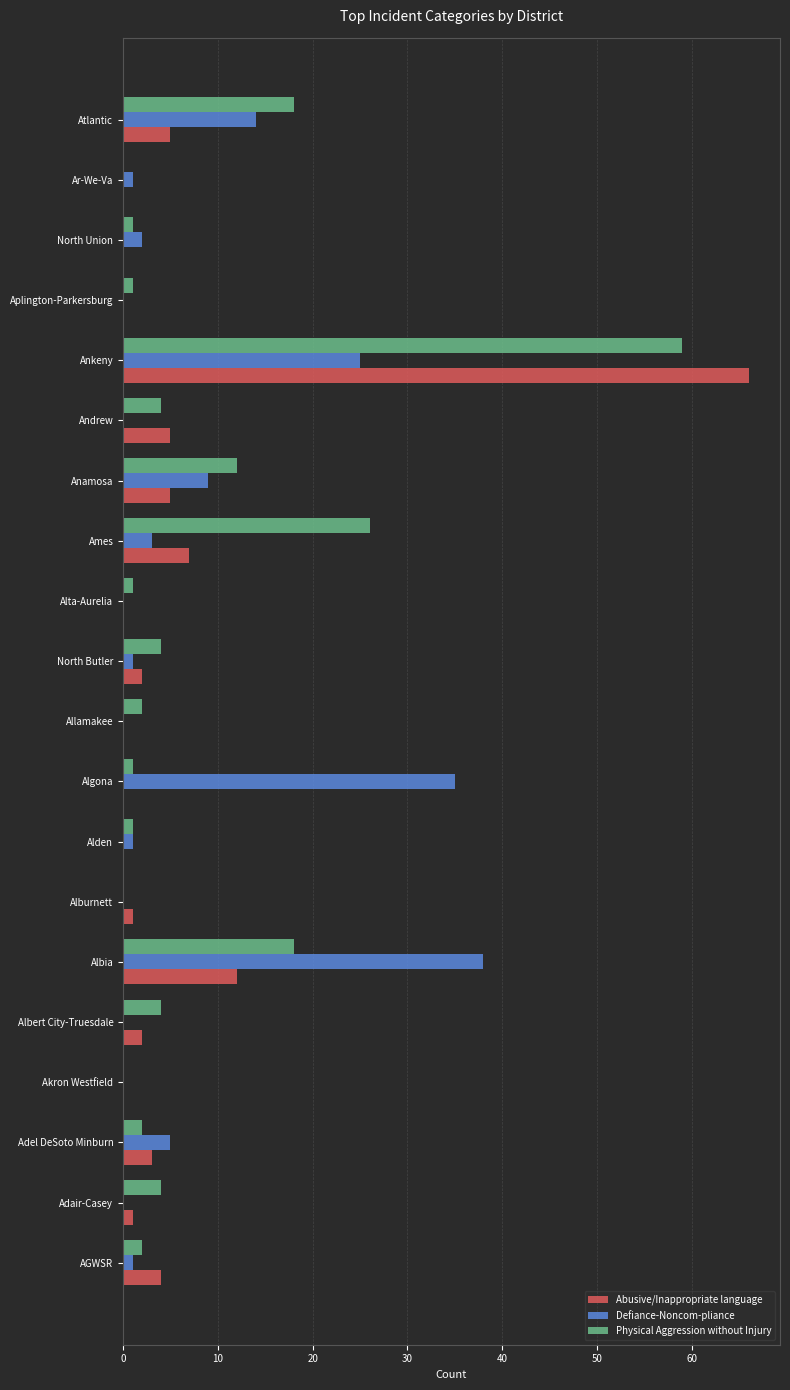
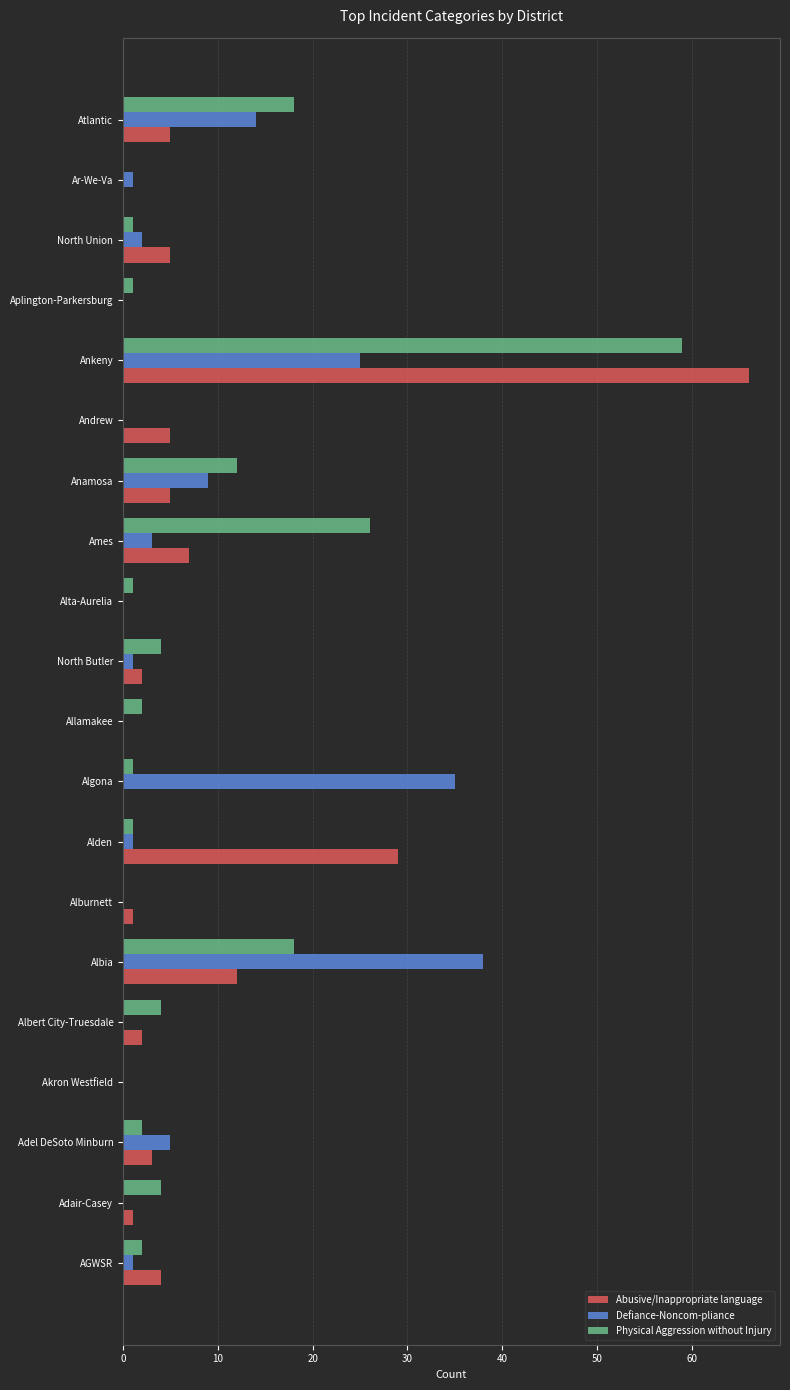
Abusive/Inappropriate language, North Union: 0 -> 5
Physical Aggression without Injury, Andrew: 4 -> 0
Abusive/Inappropriate language, Alden: 0 -> 29
